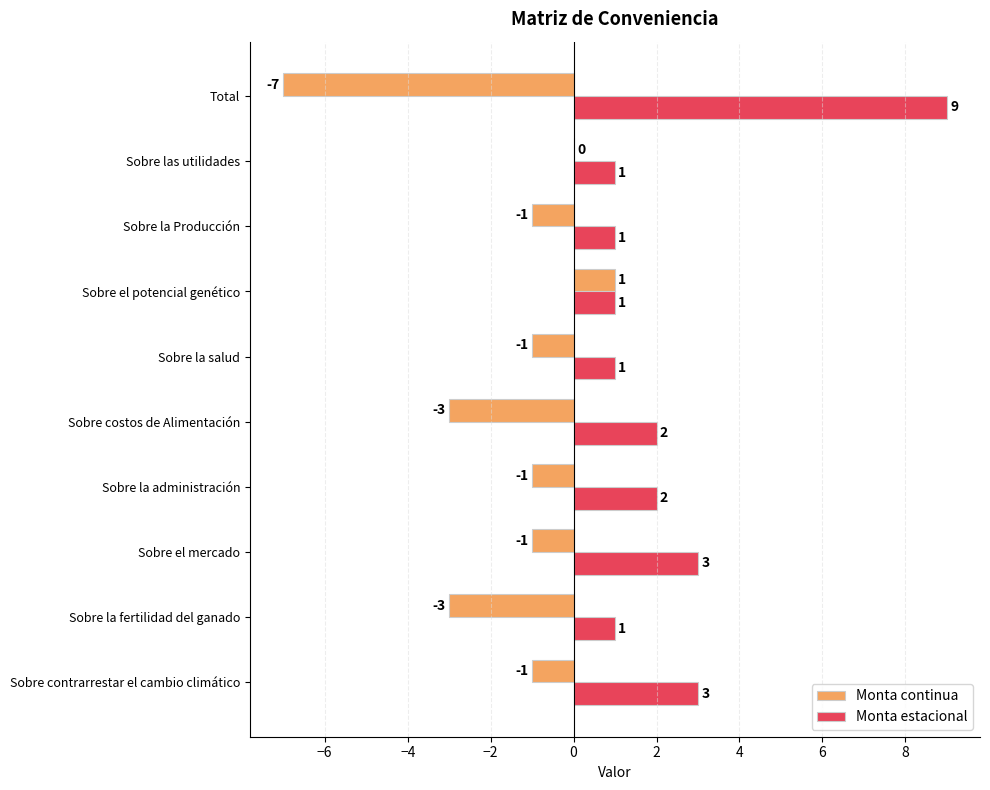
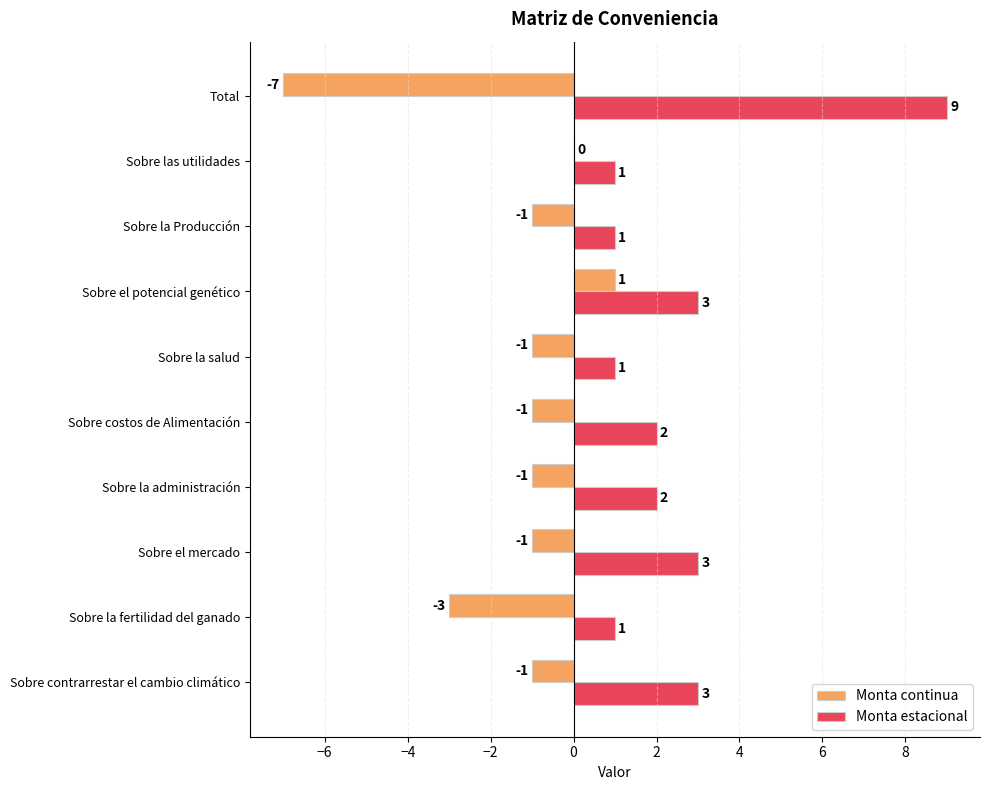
Monta estacional, Sobre el potencial genético: 1 -> 3
Monta continua, Sobre costos de Alimentación: -3 -> -1
